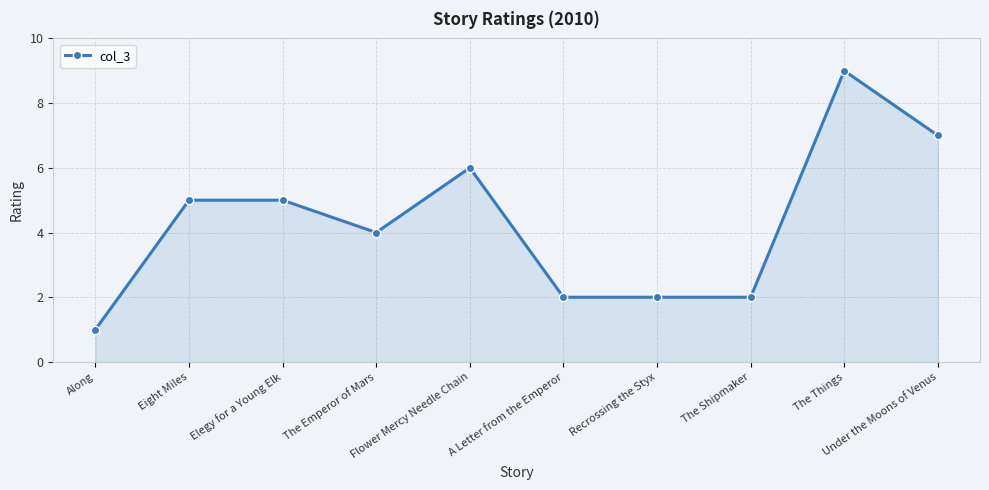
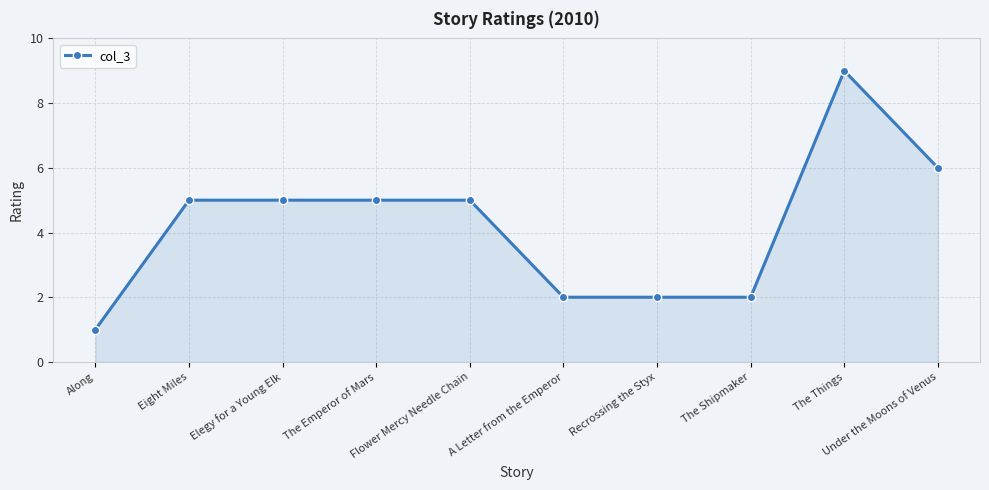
The Emperor of Mars: 4 -> 5
Flower Mercy Needle Chain: 6 -> 5
Under the Moons of Venus: 7 -> 6
